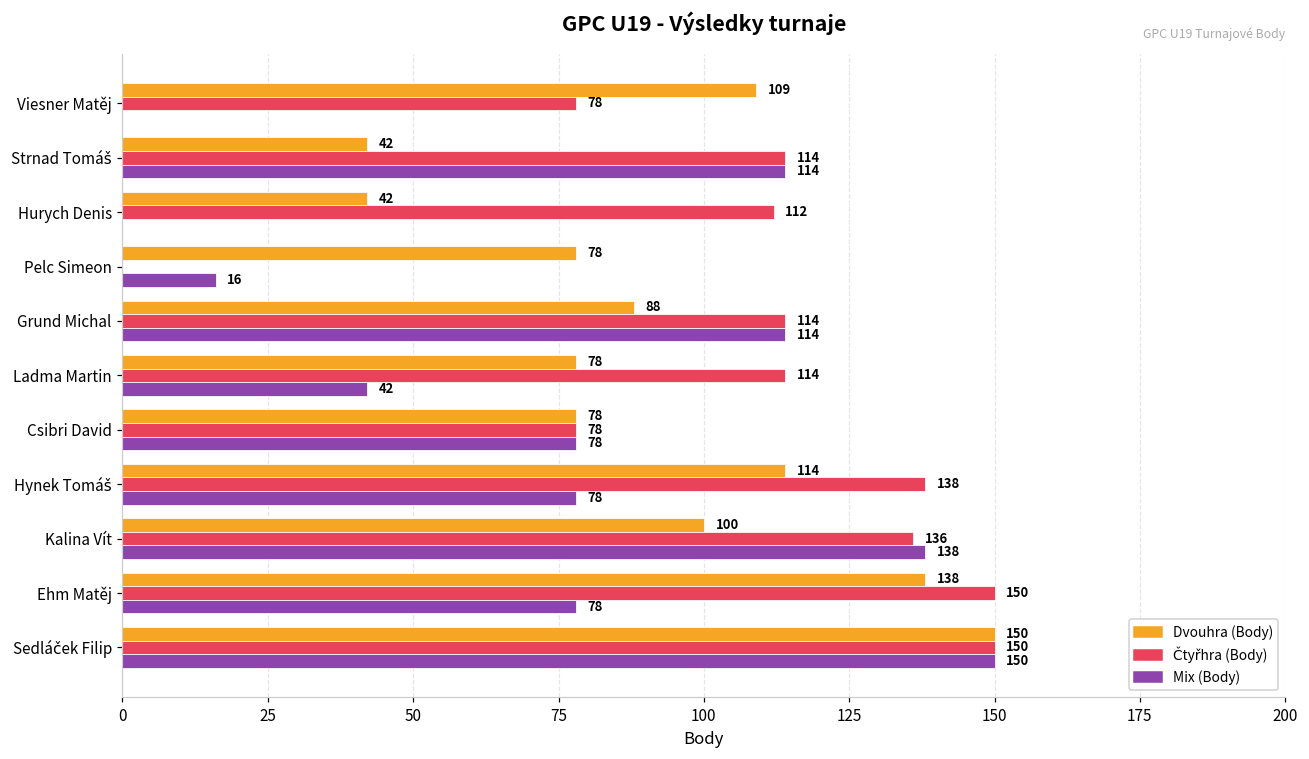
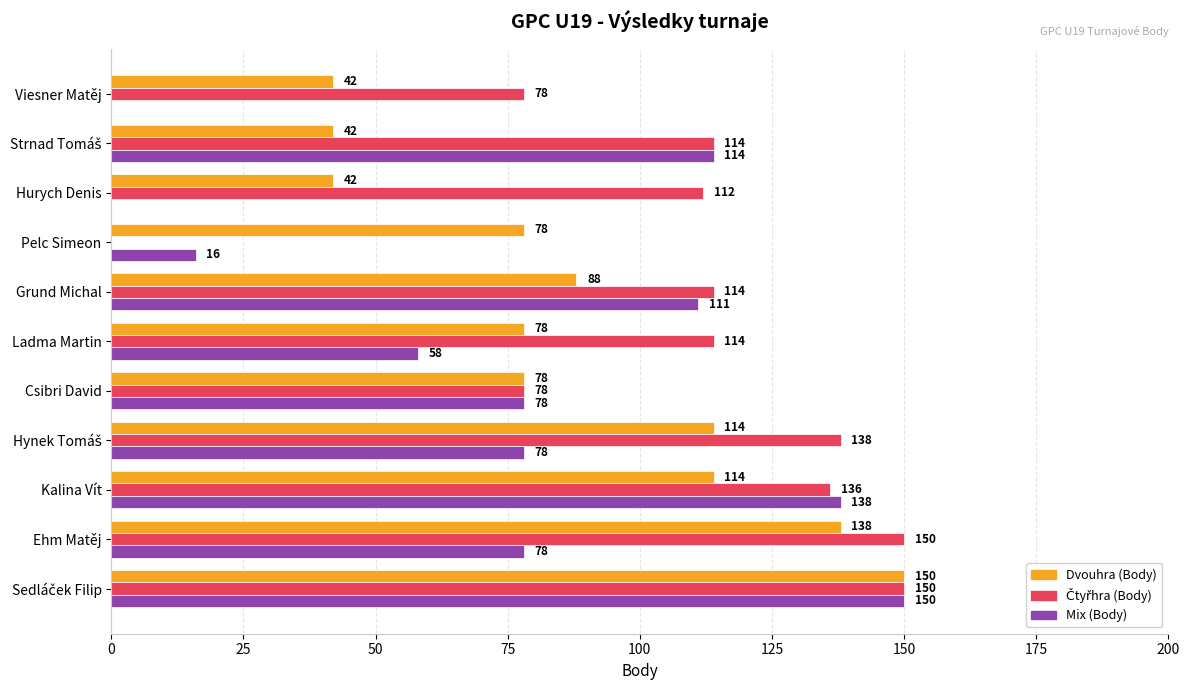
Dvouhra (Body), Viesner Matěj: 109 -> 42
Mix (Body), Grund Michal: 114 -> 111
Mix (Body), Ladma Martin: 42 -> 58
Dvouhra (Body), Kalina Vít: 100 -> 114
